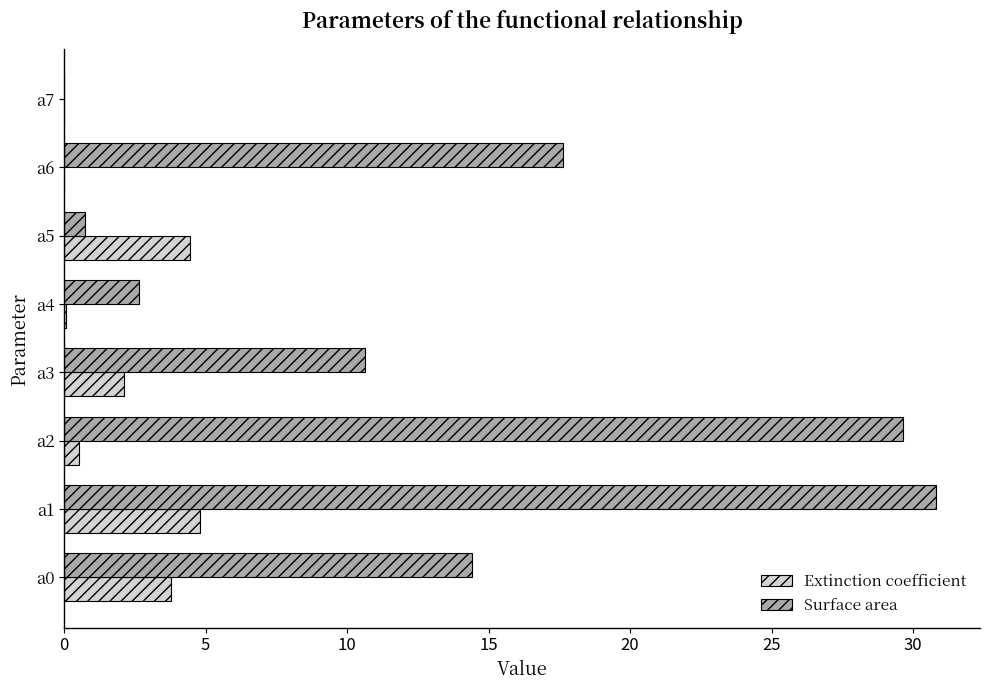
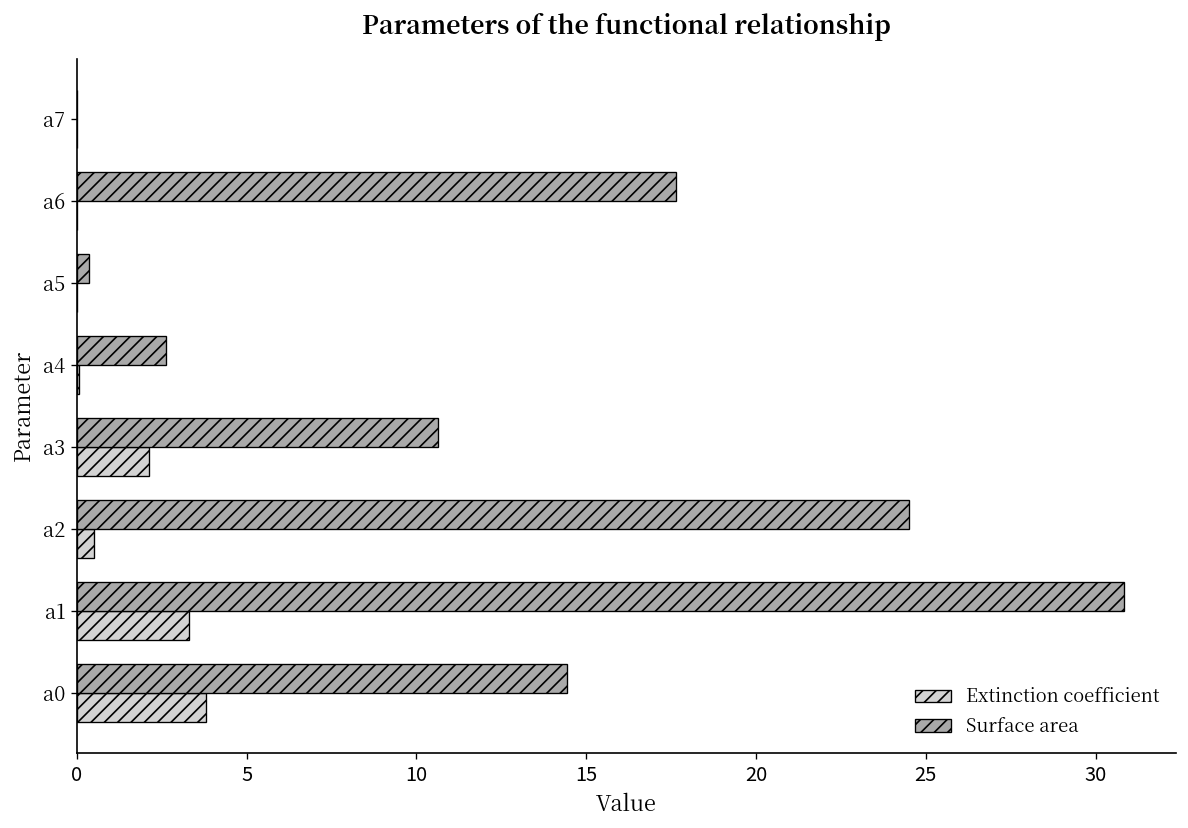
Surface area, a5: 0.7 -> 0.4
Extinction coefficient, a5: 4.5 -> 0.0
Surface area, a2: 29.6 -> 24.5
Extinction coefficient, a1: 4.8 -> 3.3
